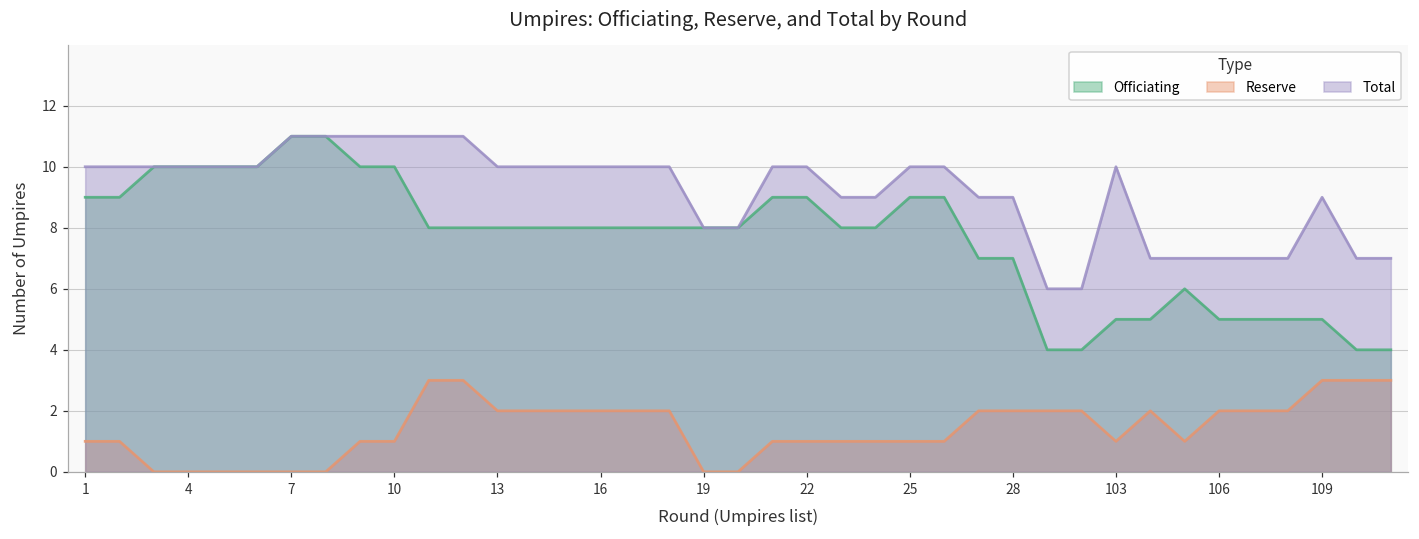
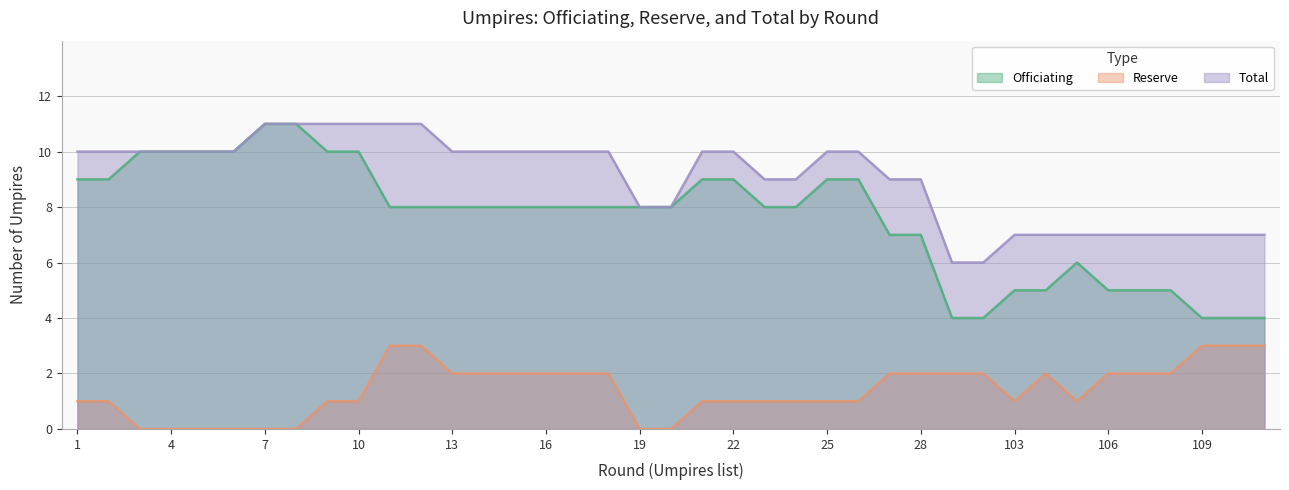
Total, 103: 10 -> 7
Officiating, 109: 5 -> 4
Total, 109: 9 -> 7
